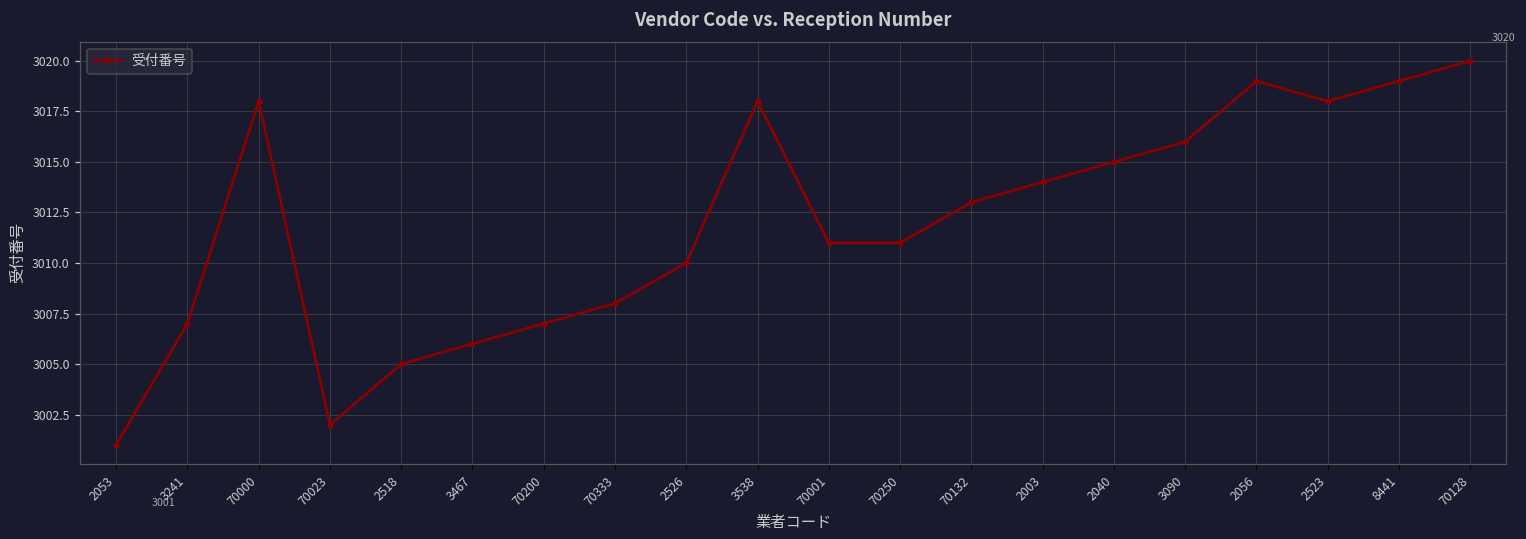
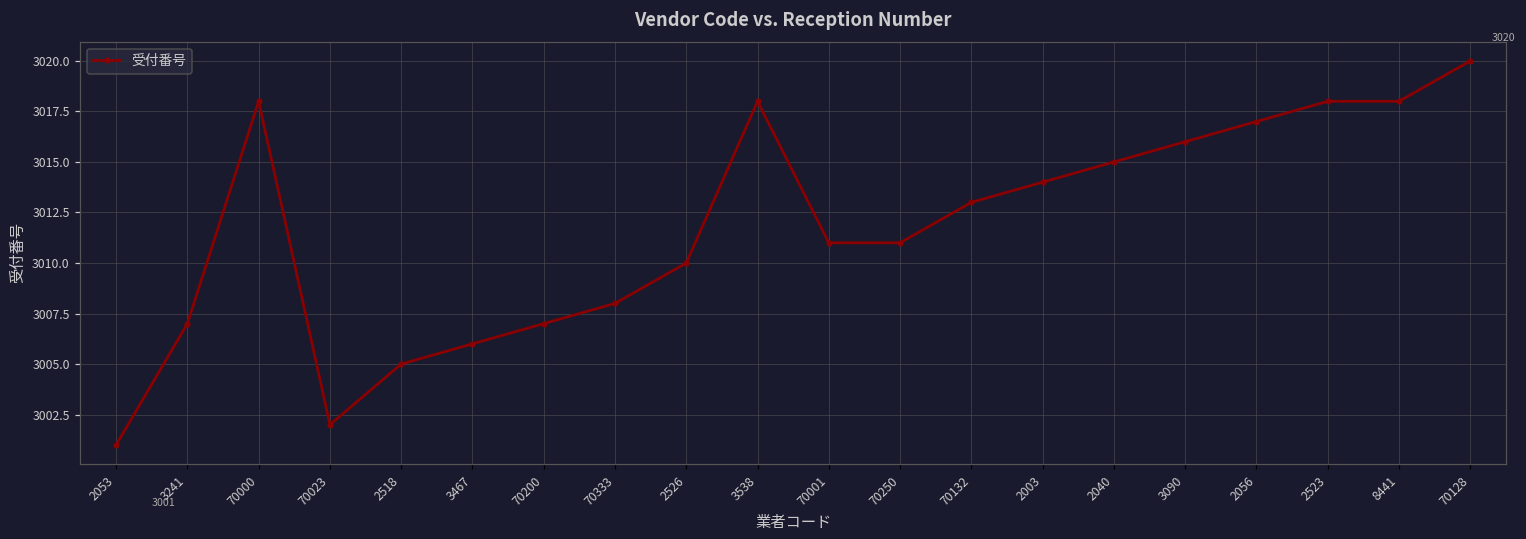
2056: 3019 -> 3017
8441: 3019 -> 3018
